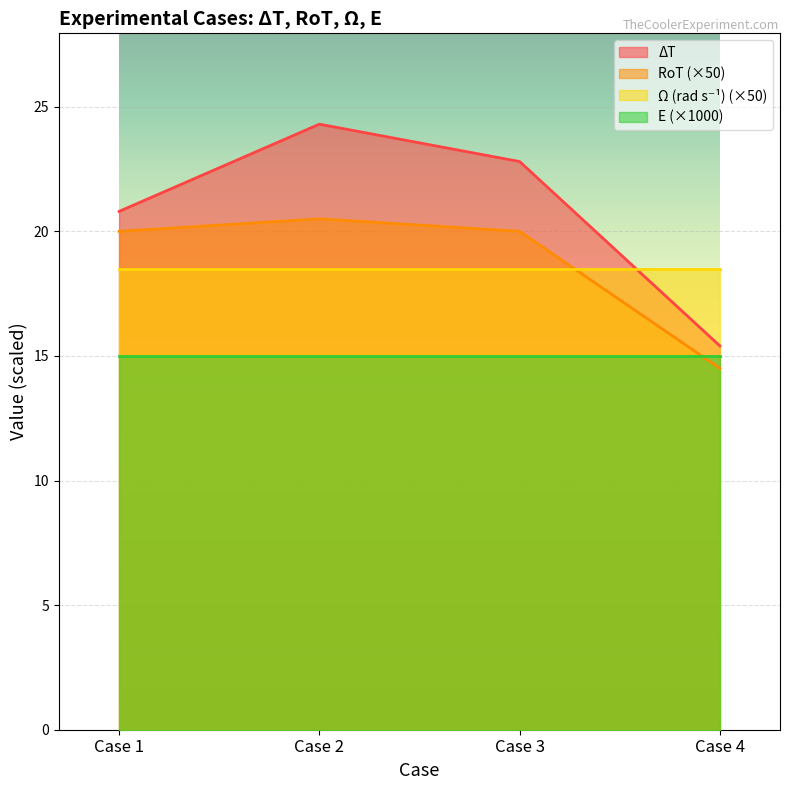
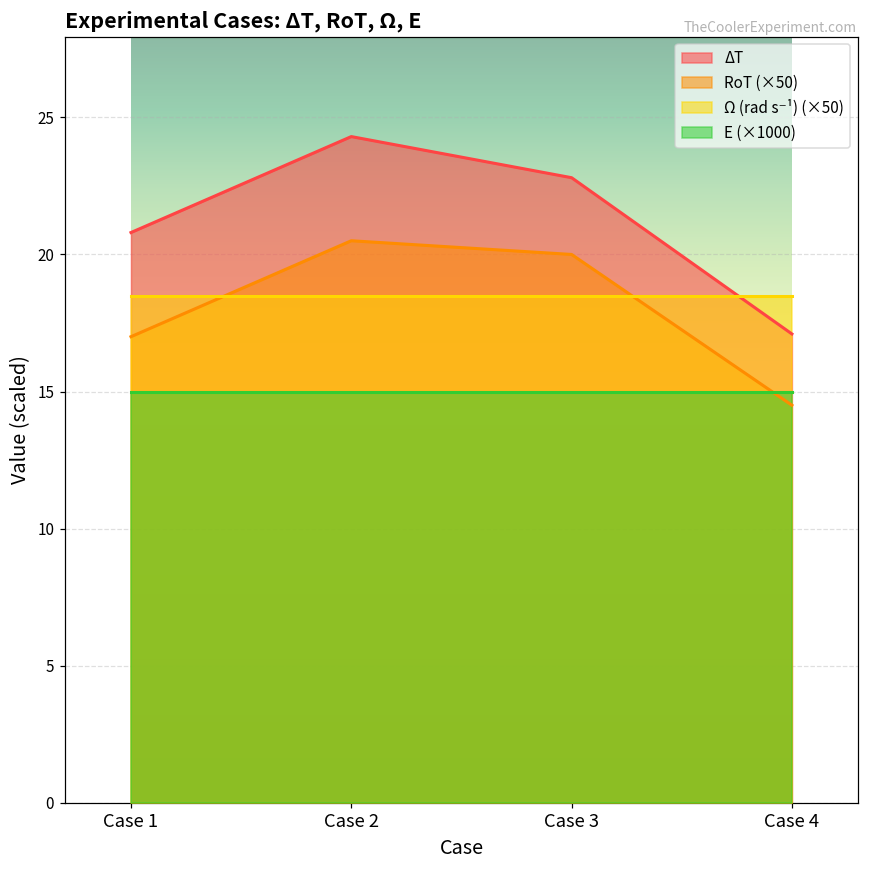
RoT (×50), Case 1: 20.0 -> 17.0
ΔT, Case 4: 15.4 -> 17.1
